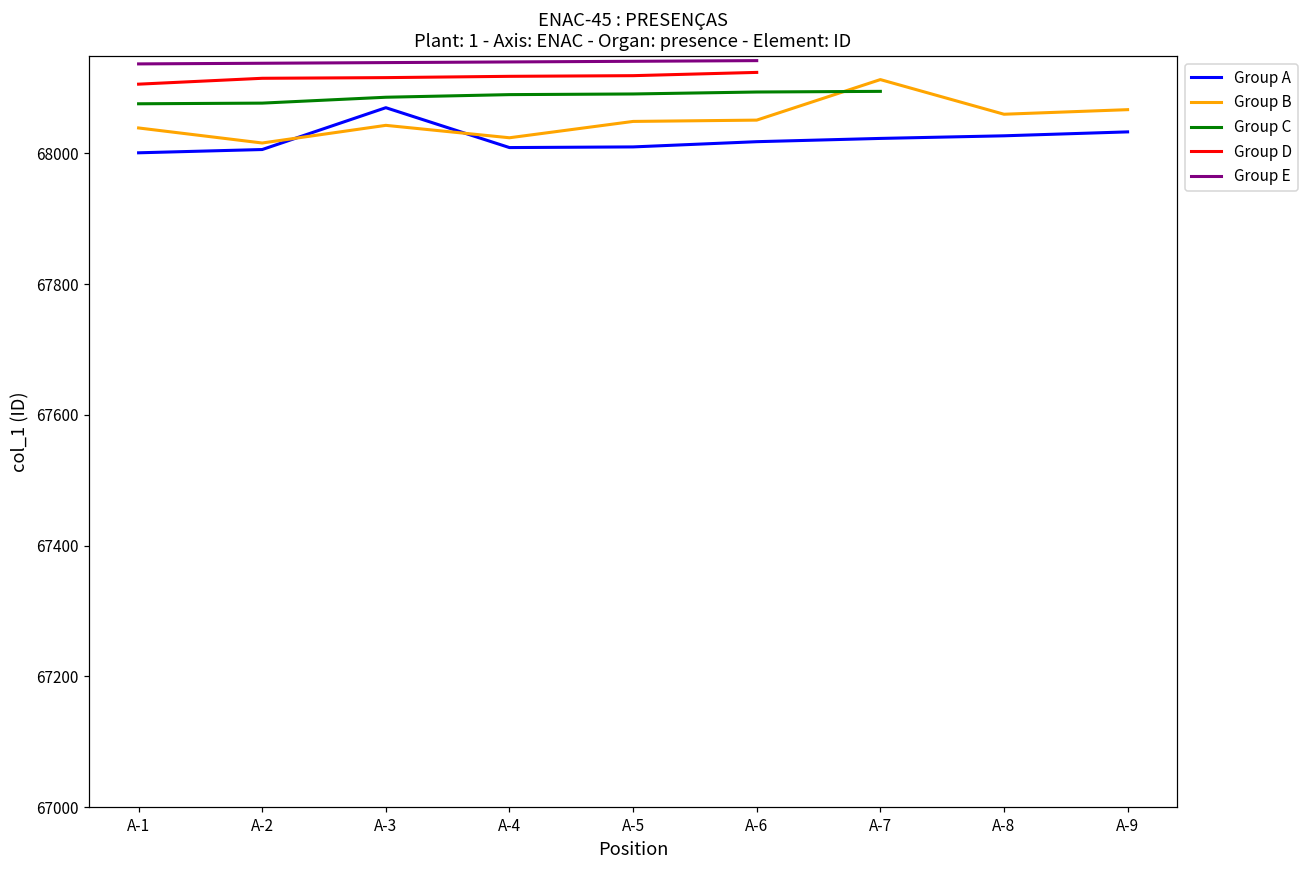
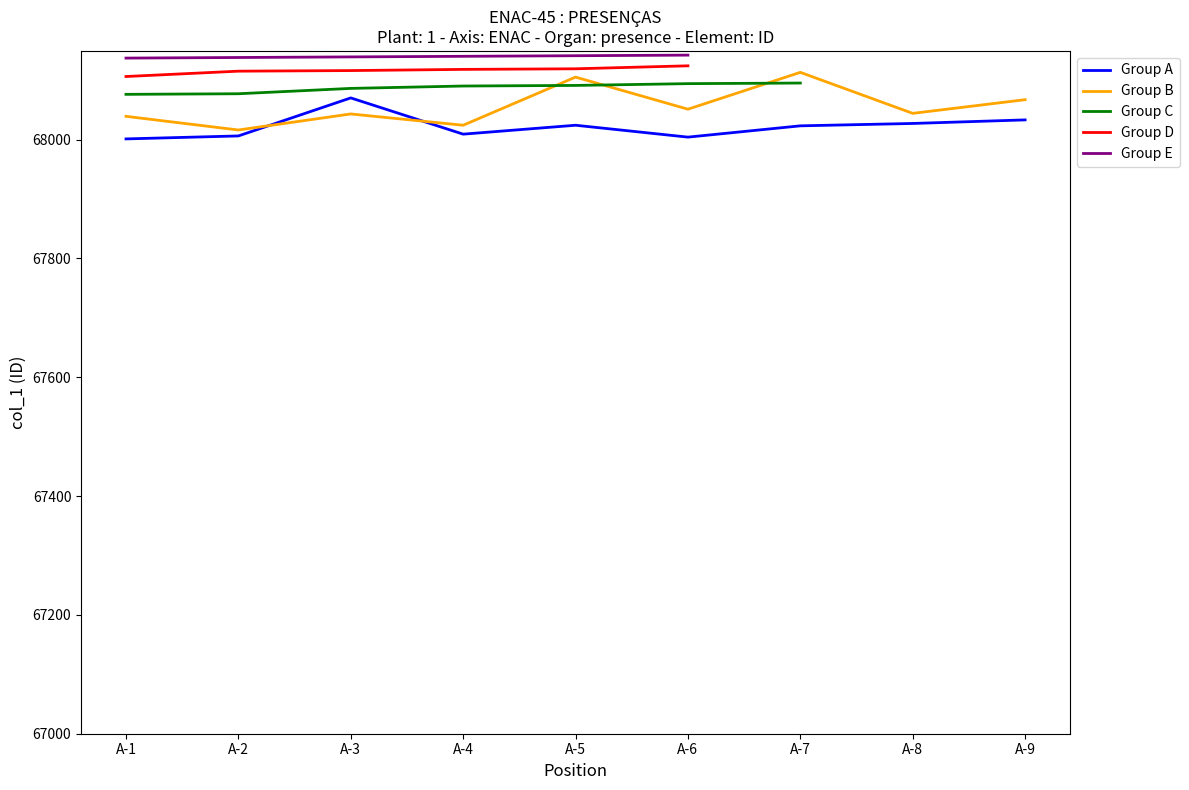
Group A, A-5: 68010 -> 68020
Group B, A-5: 68050 -> 68110
Group A, A-6: 68020 -> 68000
Group B, A-8: 68060 -> 68040
